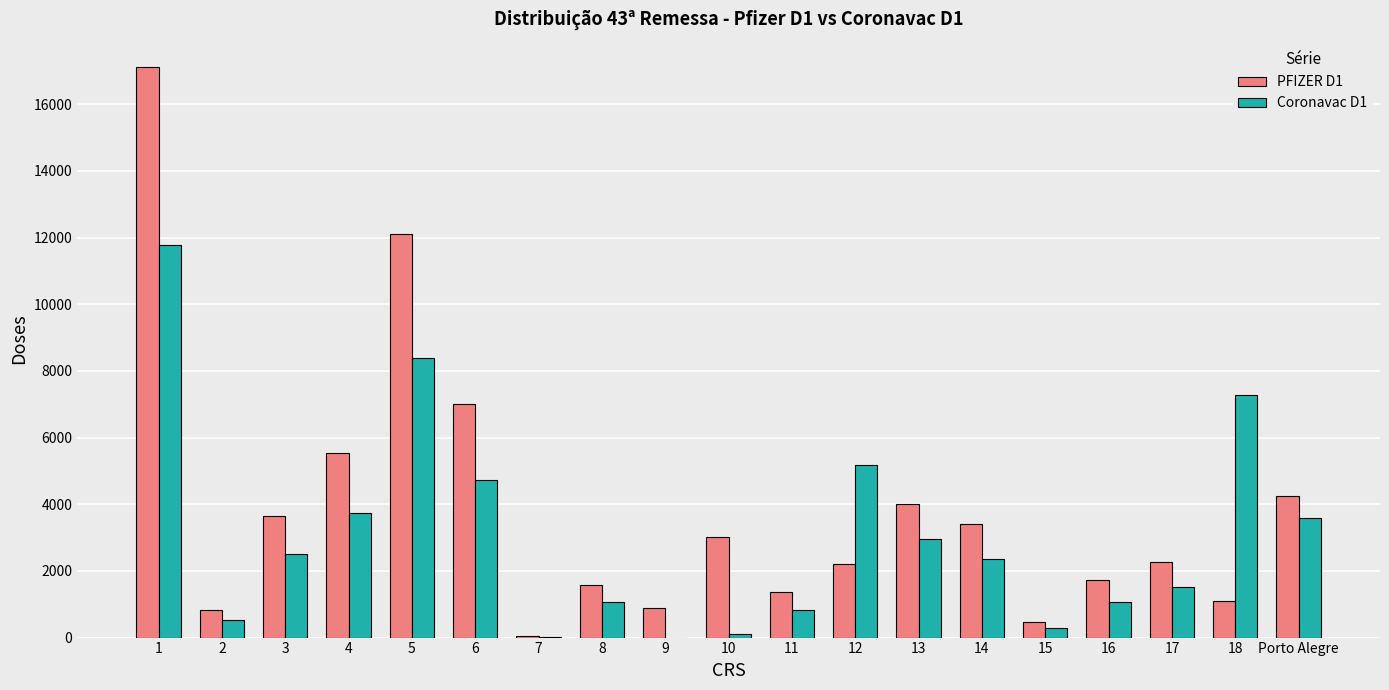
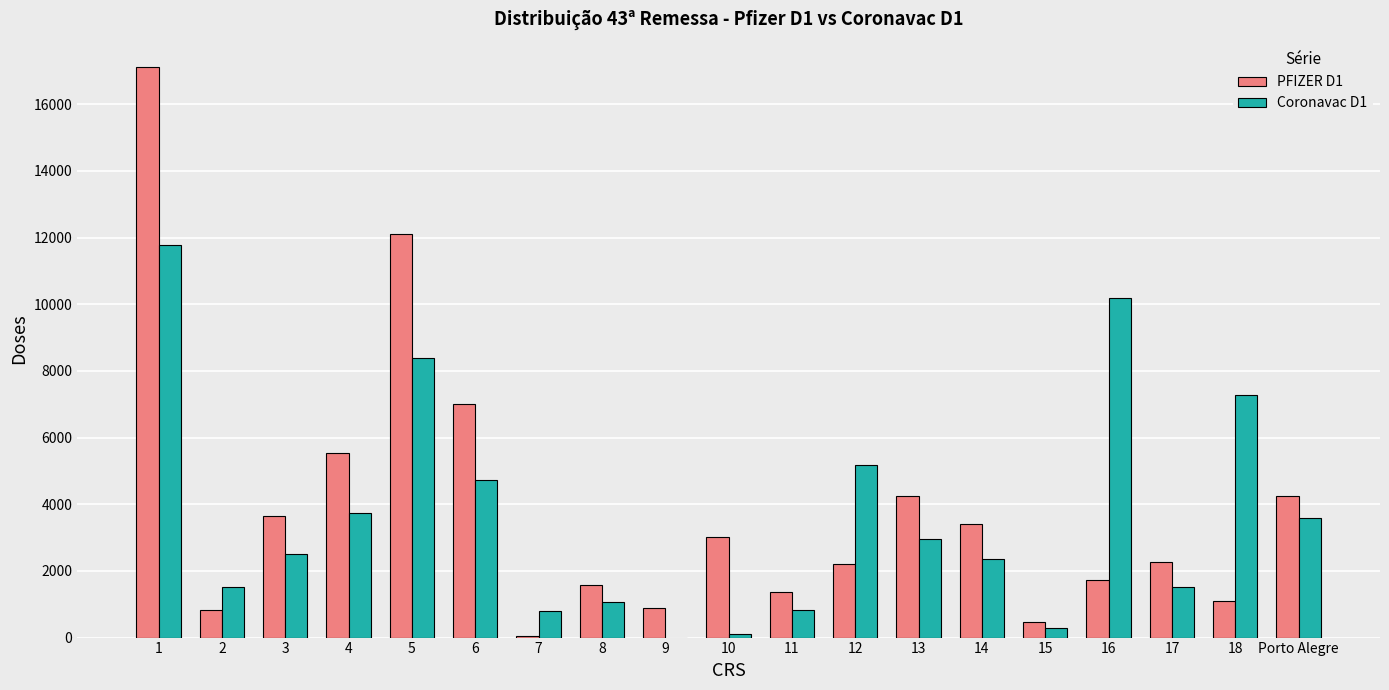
Coronavac D1, 2: 500 -> 1500
Coronavac D1, 7: 0 -> 800
PFIZER D1, 13: 4000 -> 4300
Coronavac D1, 16: 1100 -> 10200
